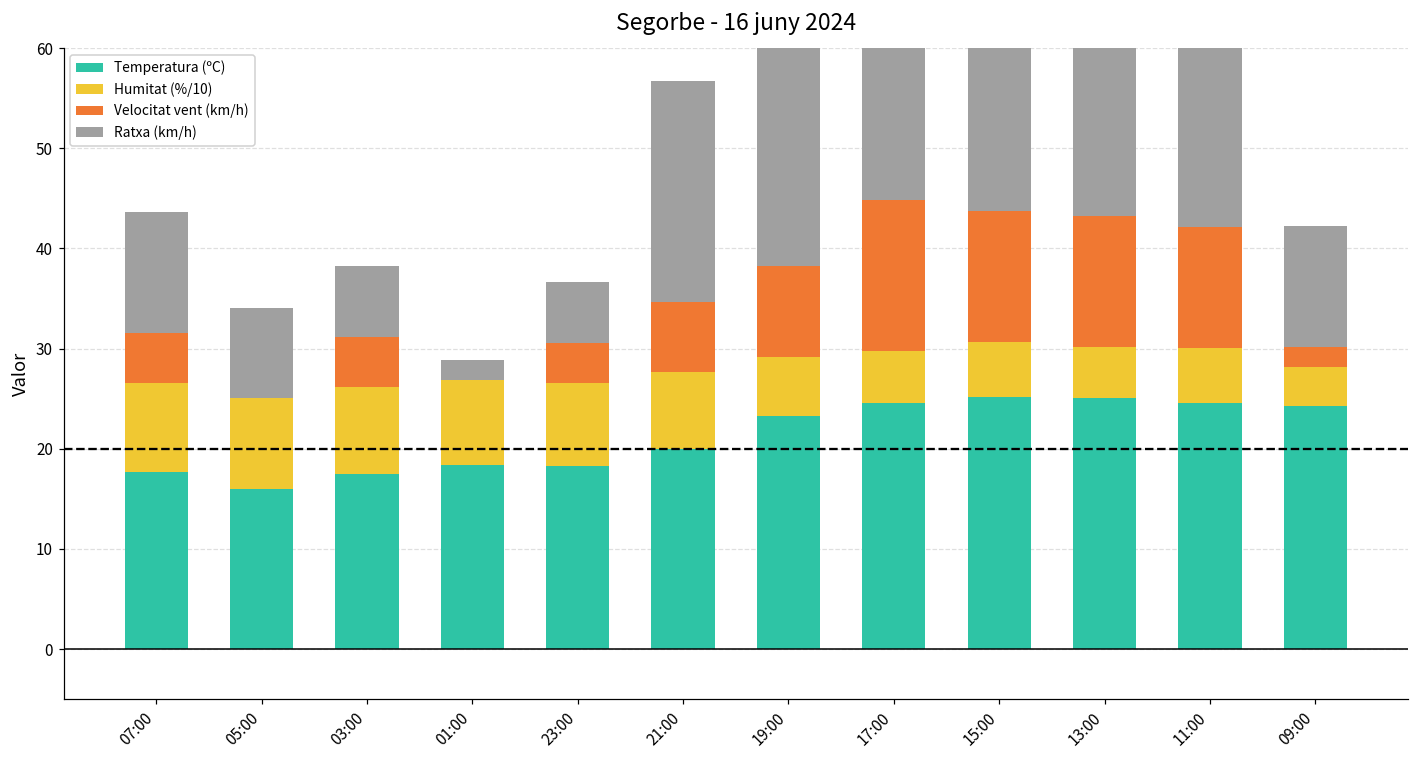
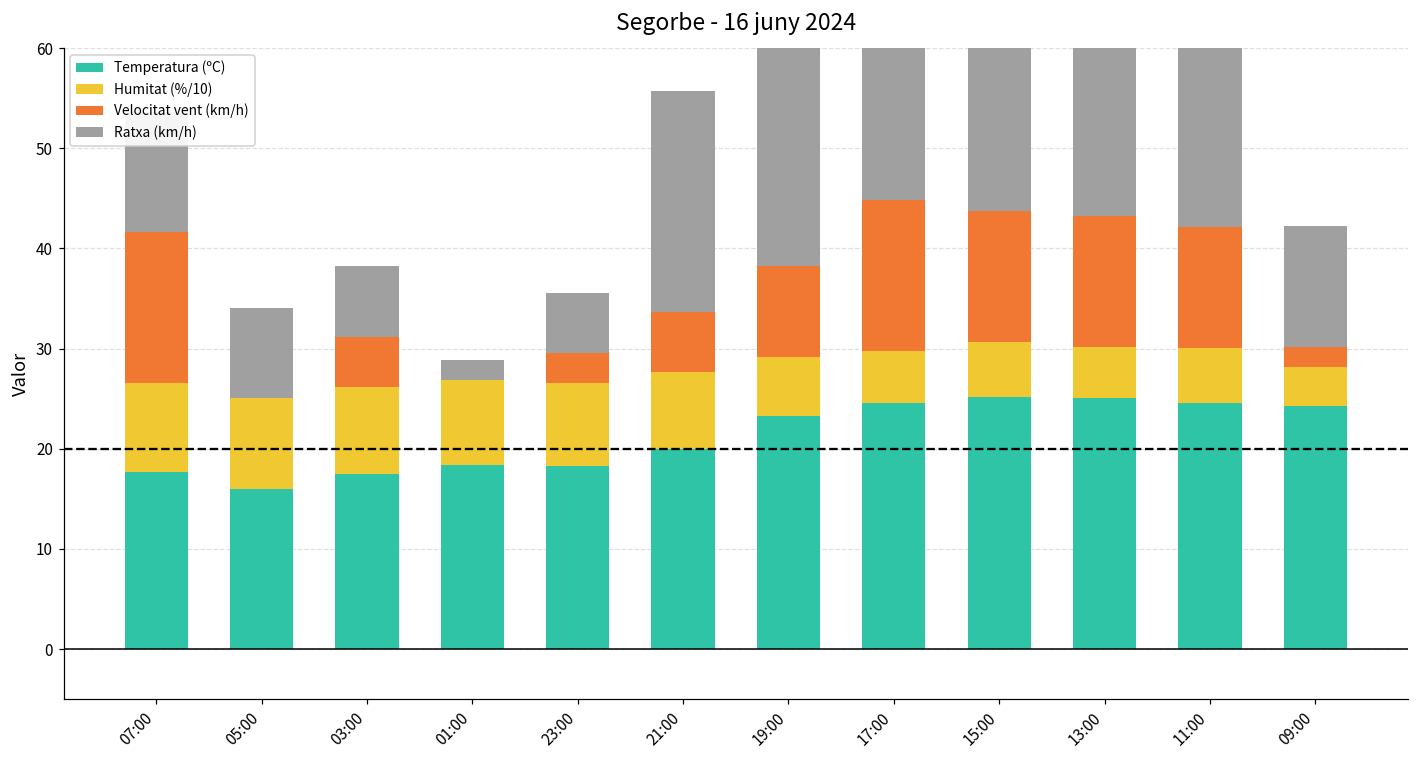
Velocitat vent (km/h), 07:00: 5 -> 15
Velocitat vent (km/h), 23:00: 4 -> 3
Velocitat vent (km/h), 21:00: 7 -> 6
